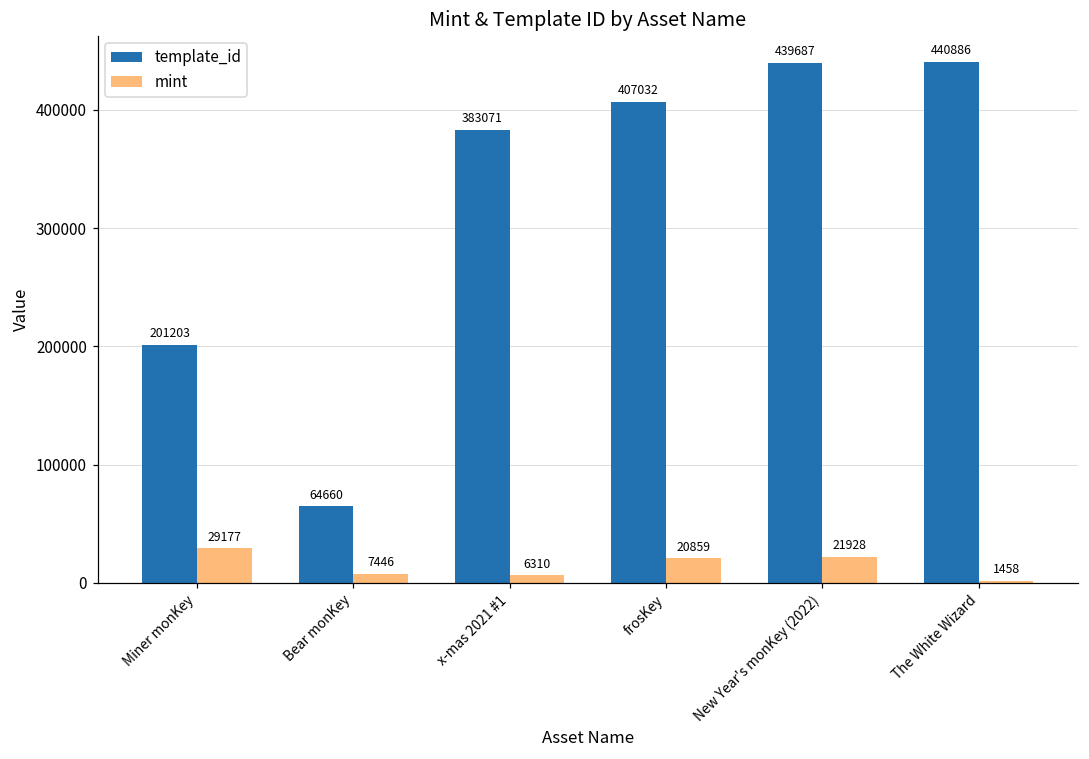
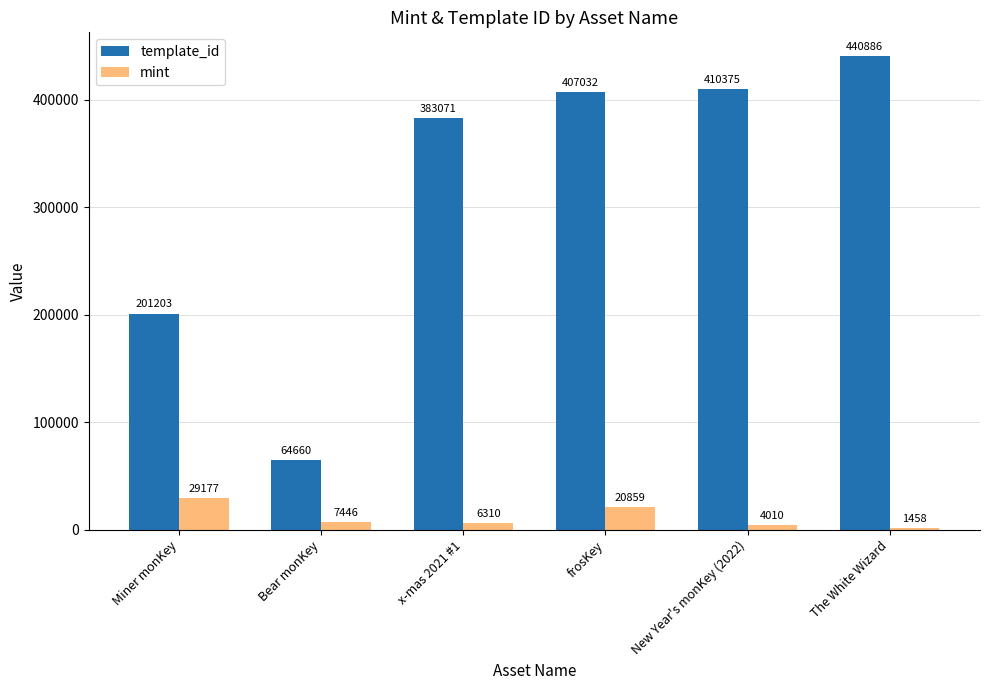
template_id, New Year's monKey (2022): 439687 -> 410375
mint, New Year's monKey (2022): 21928 -> 4010
